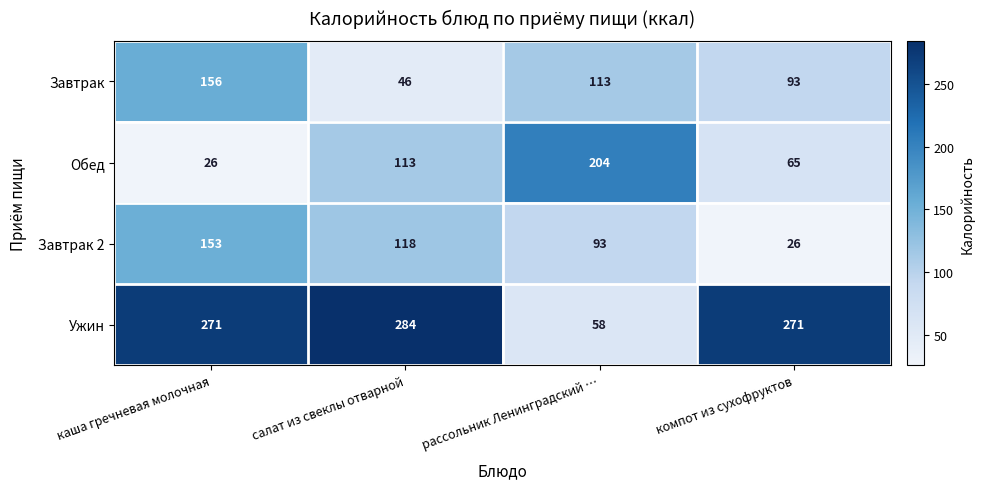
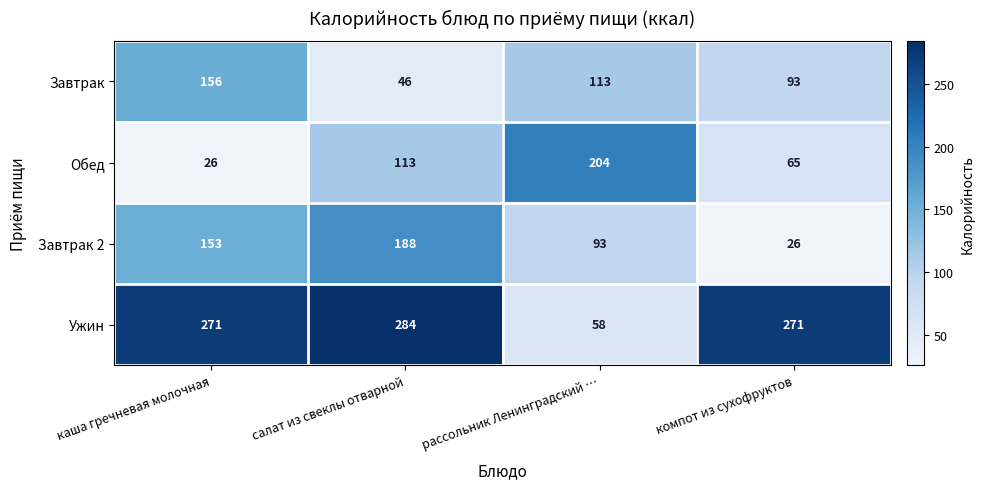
Завтрак 2, салат из свеклы отварной: 118 -> 188
